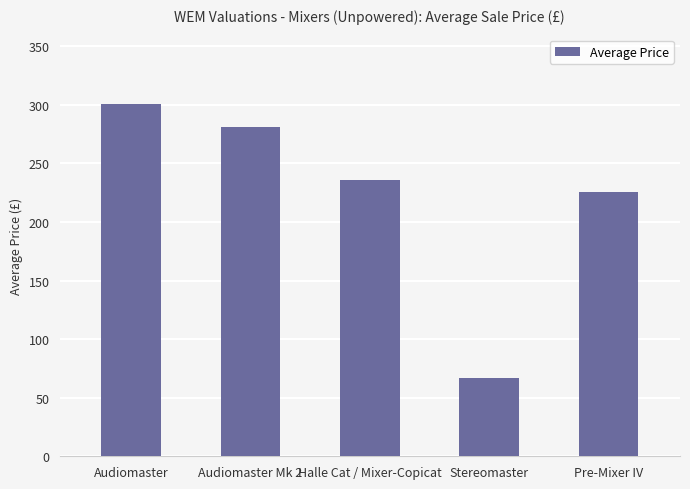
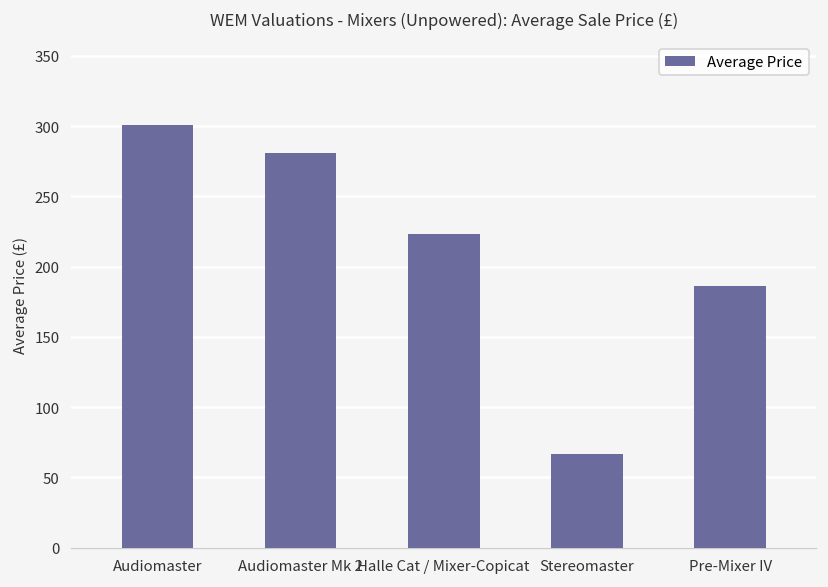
Halle Cat / Mixer-Copicat: 236 -> 224
Pre-Mixer IV: 225 -> 186
